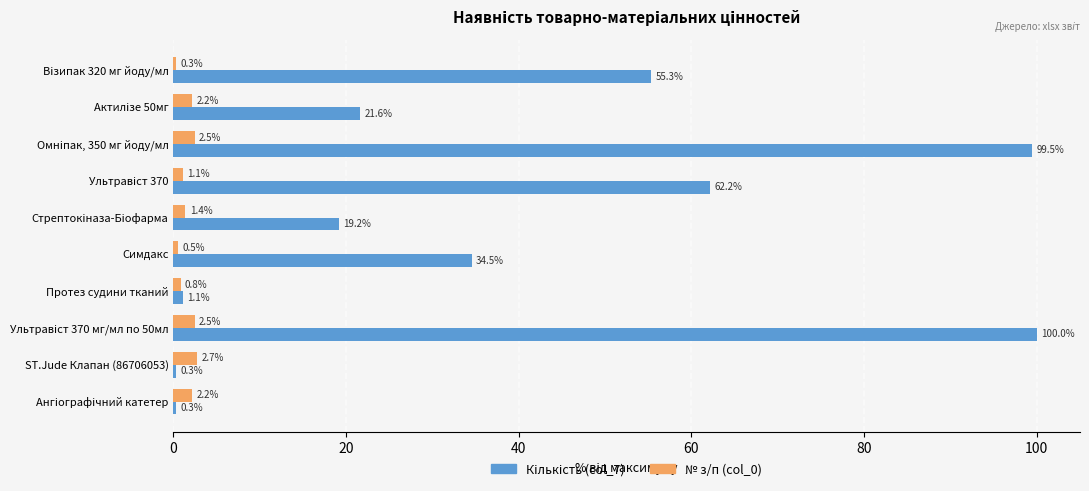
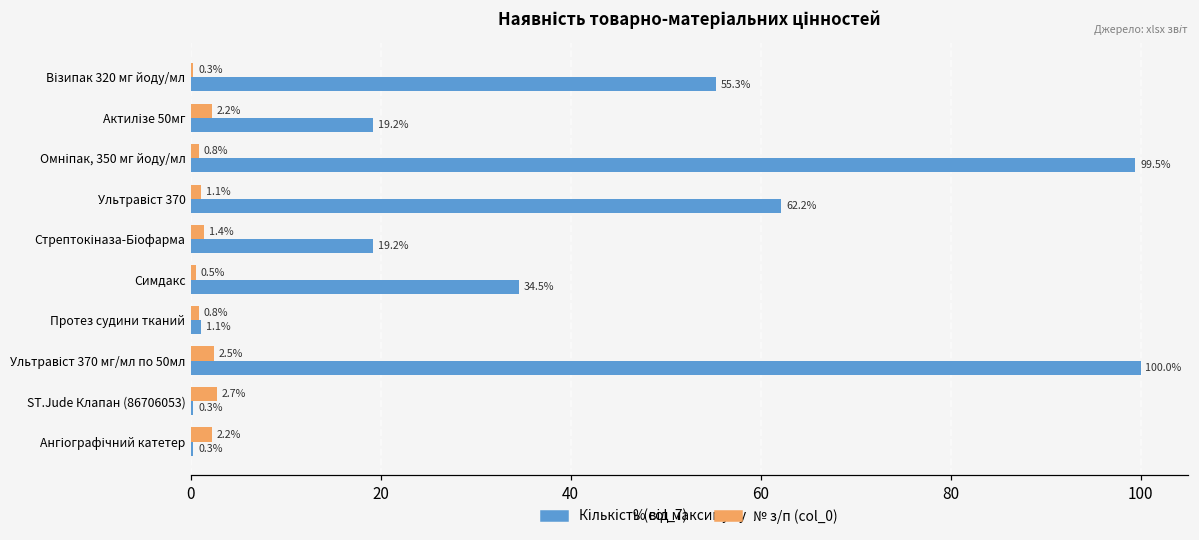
Кількість (col_7), Актилізе 50мг: 21.6% -> 19.2%
№ з/п (col_0), Омніпак, 350 мг йоду/мл: 2.5% -> 0.8%
